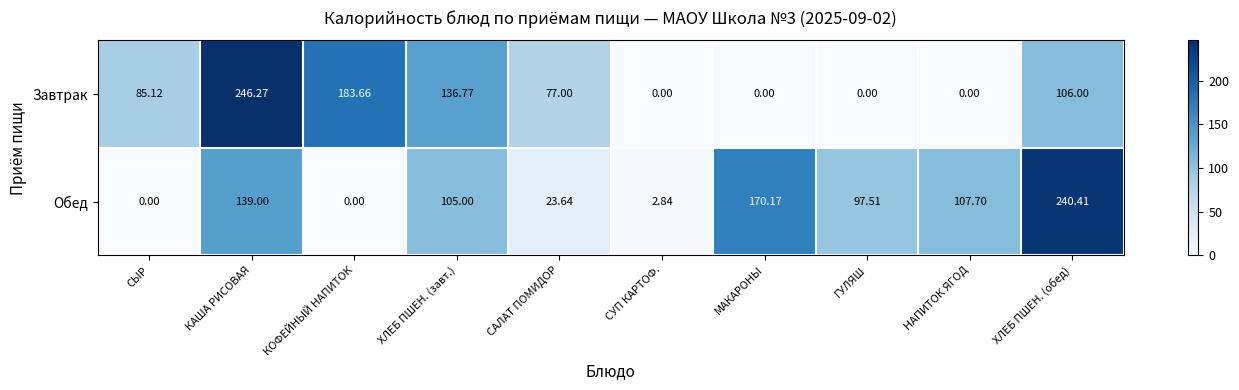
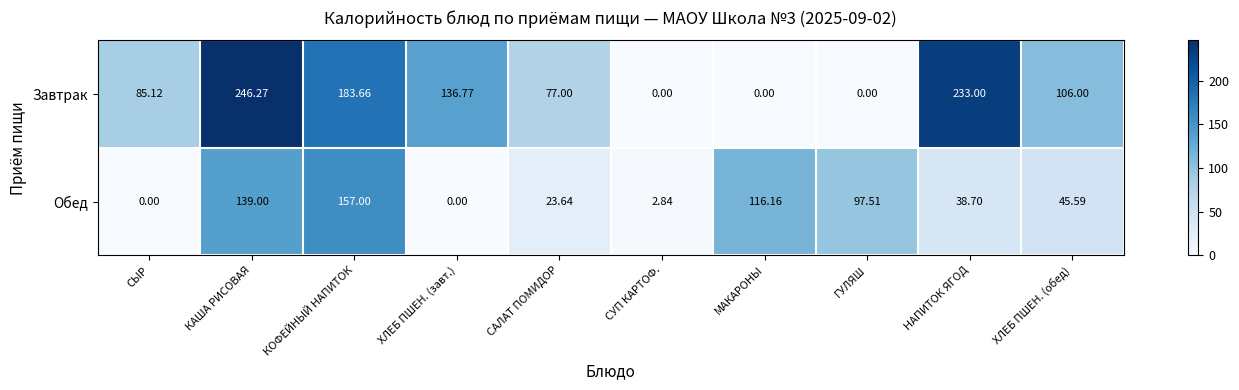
Завтрак, НАПИТОК ЯГОД: 0.00 -> 233.00
Обед, КОФЕЙНЫЙ НАПИТОК: 0.00 -> 157.00
Обед, ХЛЕБ ПШЕН. (завт.): 105.00 -> 0.00
Обед, МАКАРОНЫ: 170.17 -> 116.16
Обед, НАПИТОК ЯГОД: 107.70 -> 38.70
Обед, ХЛЕБ ПШЕН. (обед): 240.41 -> 45.59
